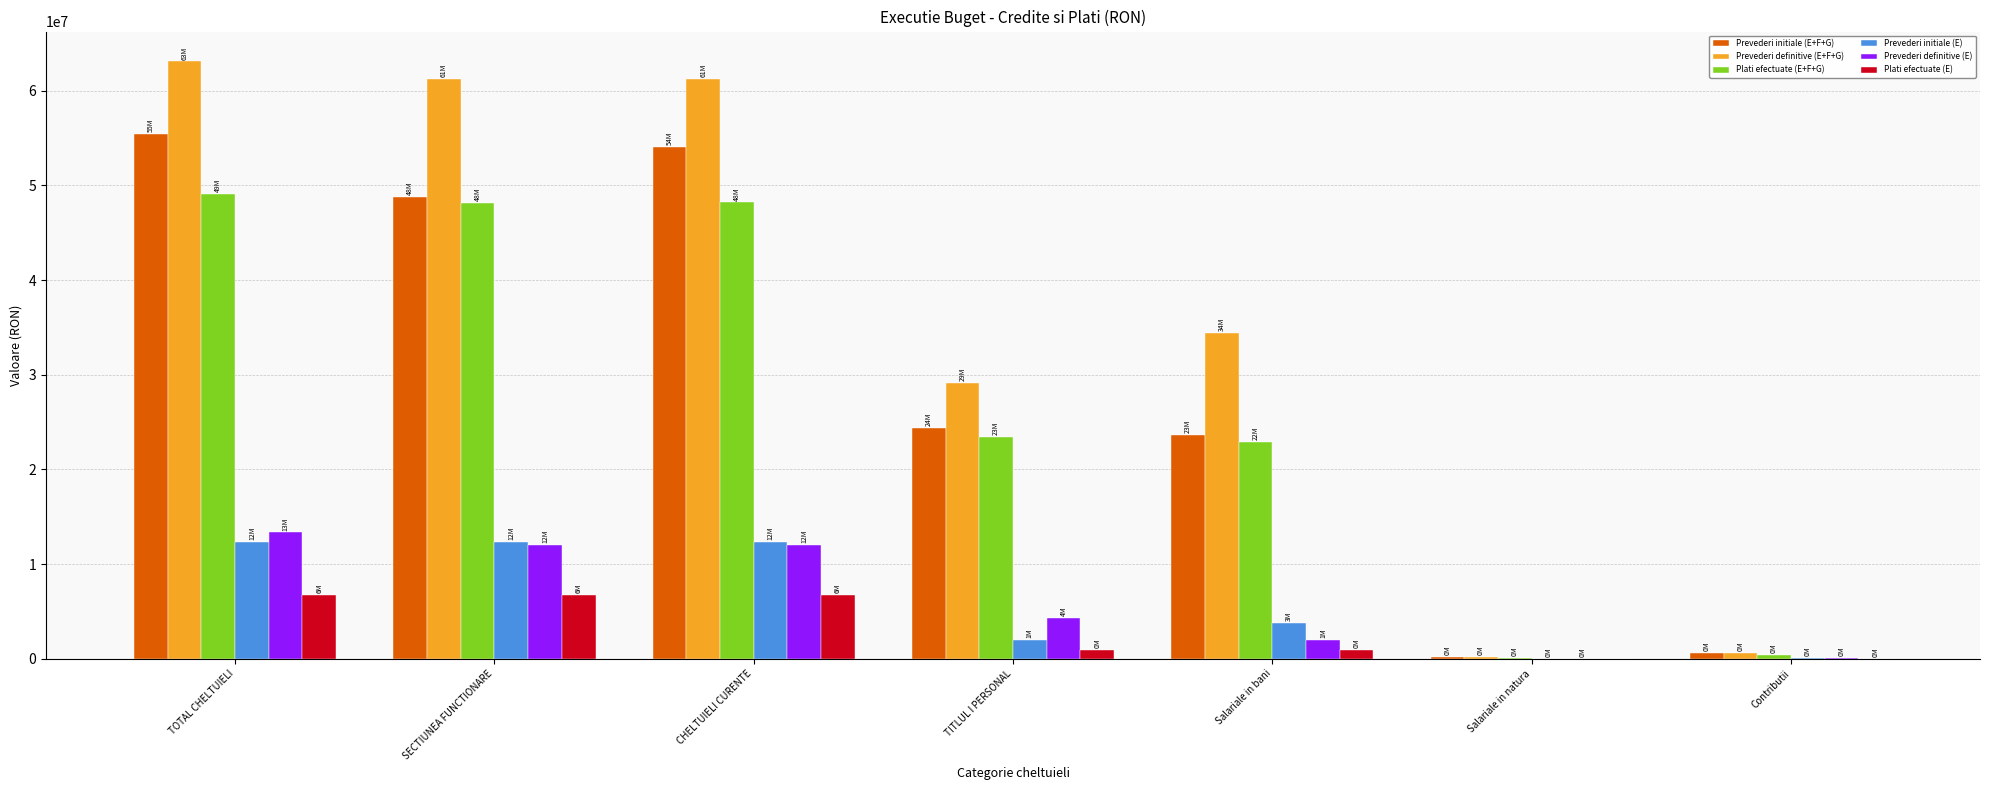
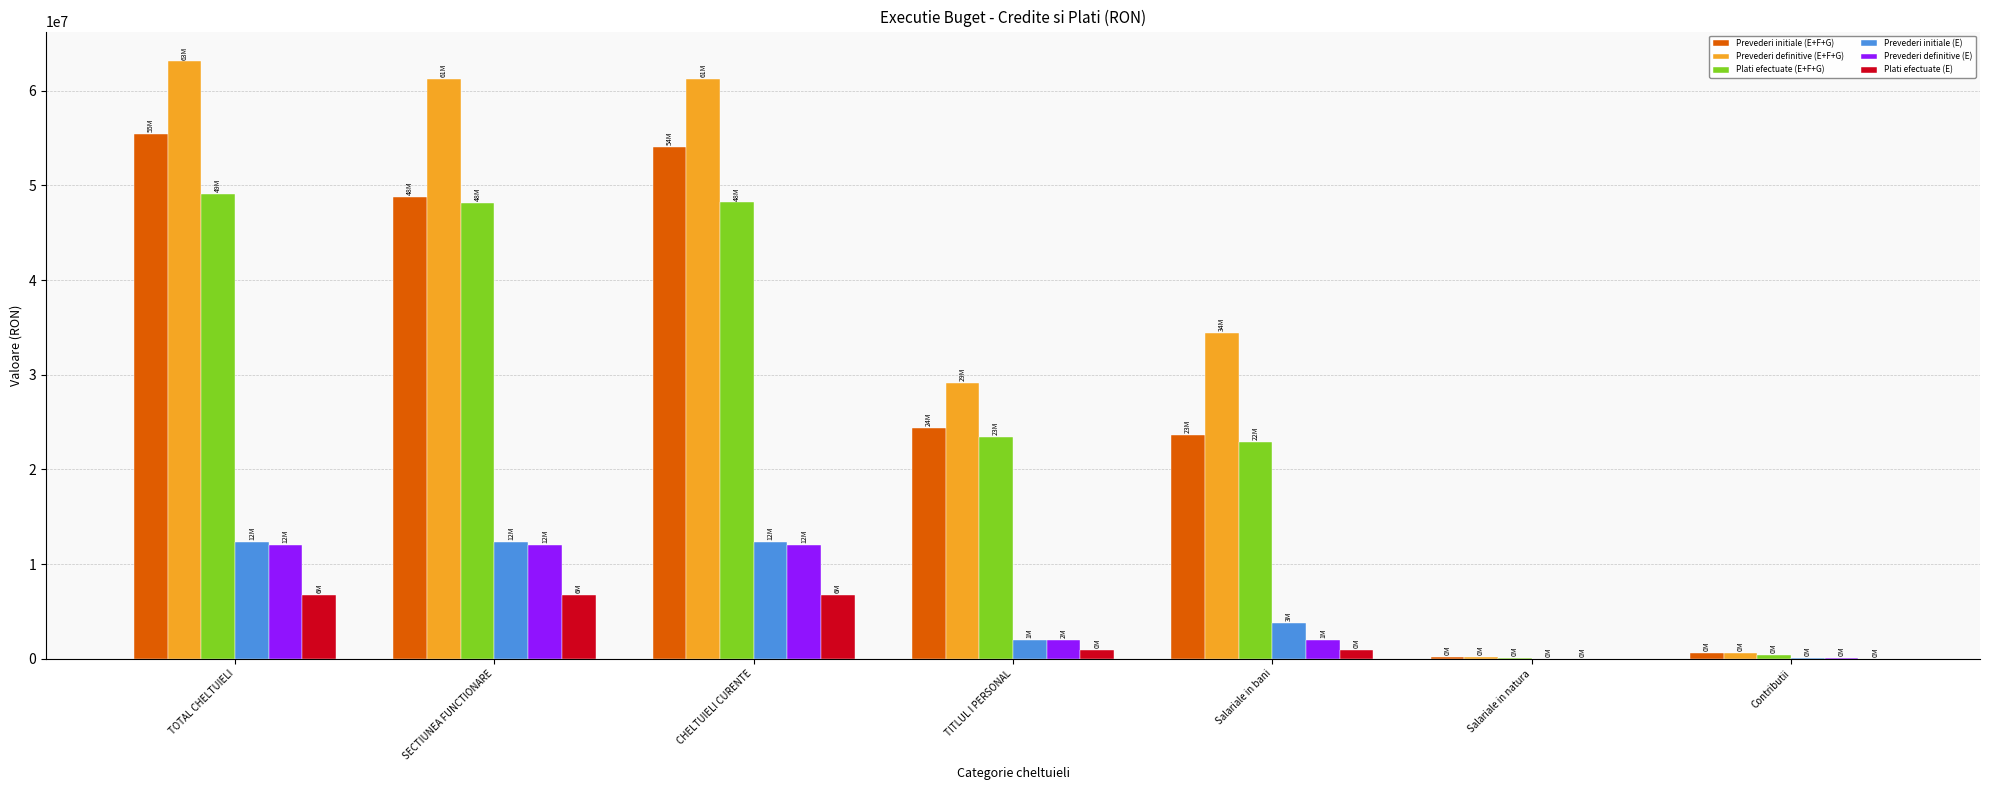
Prevederi definitive (E), TOTAL CHELTUIELI: 13M -> 12M
Prevederi definitive (E), TITLUL I PERSONAL: 4M -> 2M
